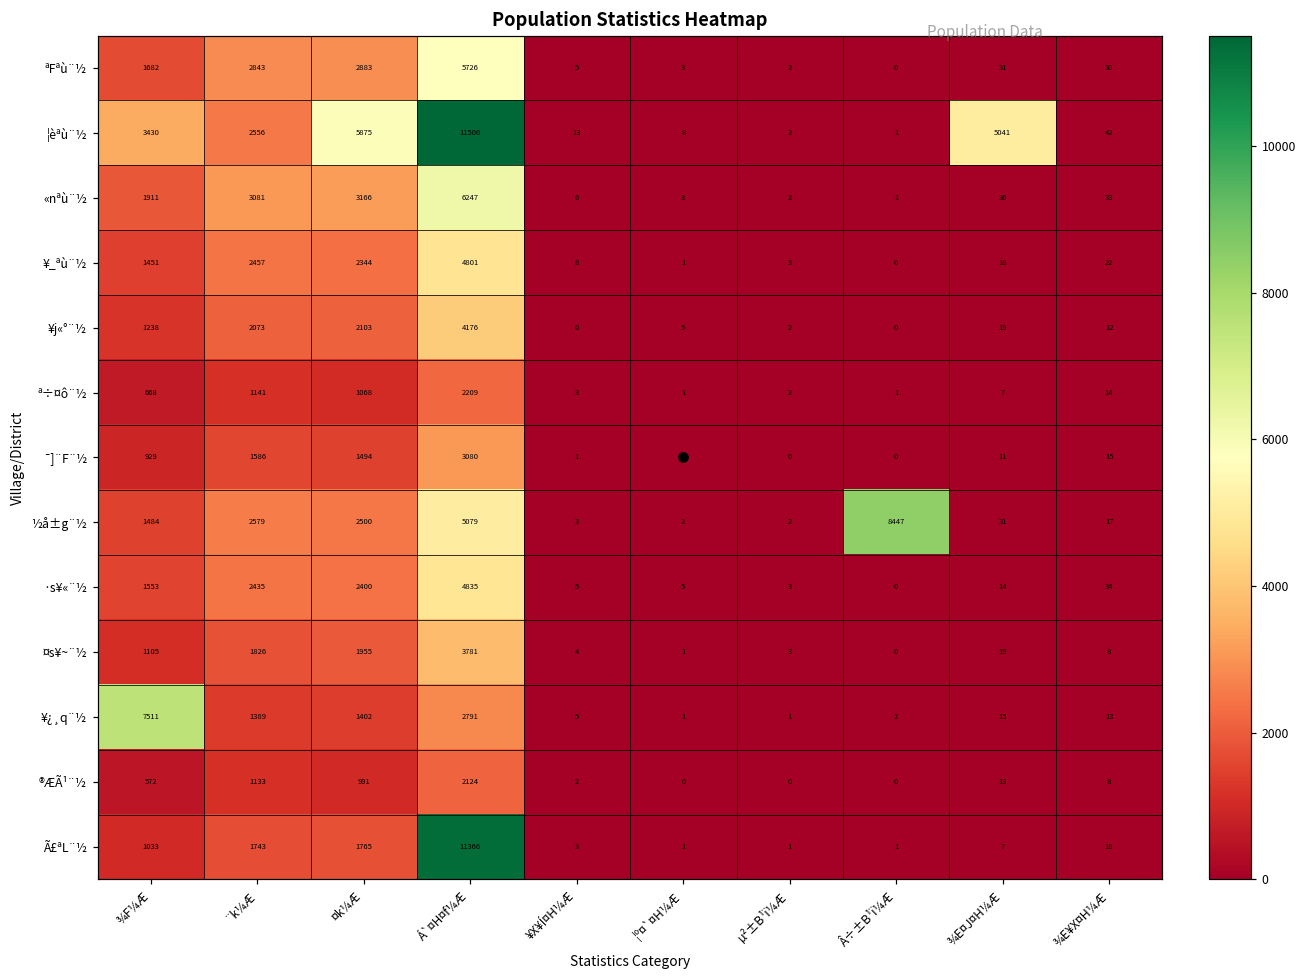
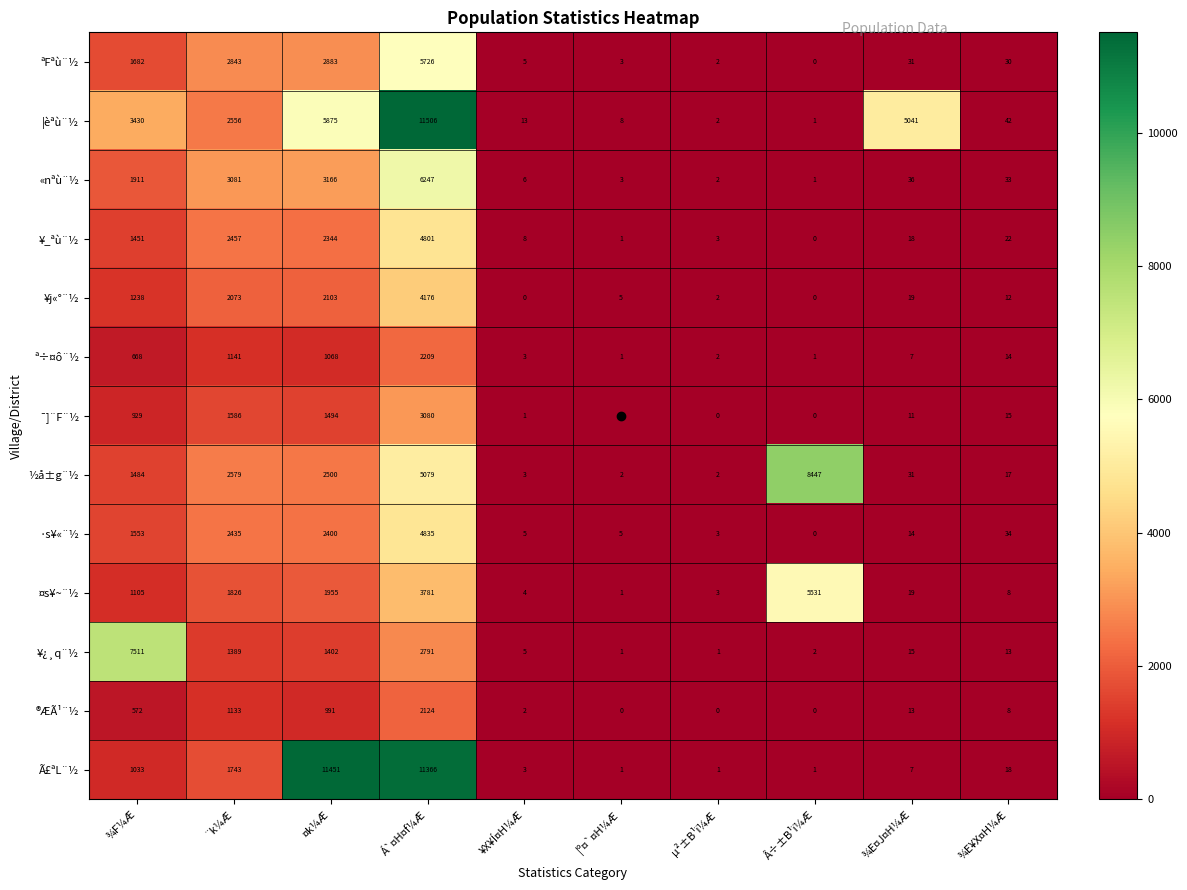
¤s¥~¨½, Â÷±B¹ï¼Æ: 0 -> 5531
Ã£ªL¨½, ¤k¼Æ: 1765 -> 11451
